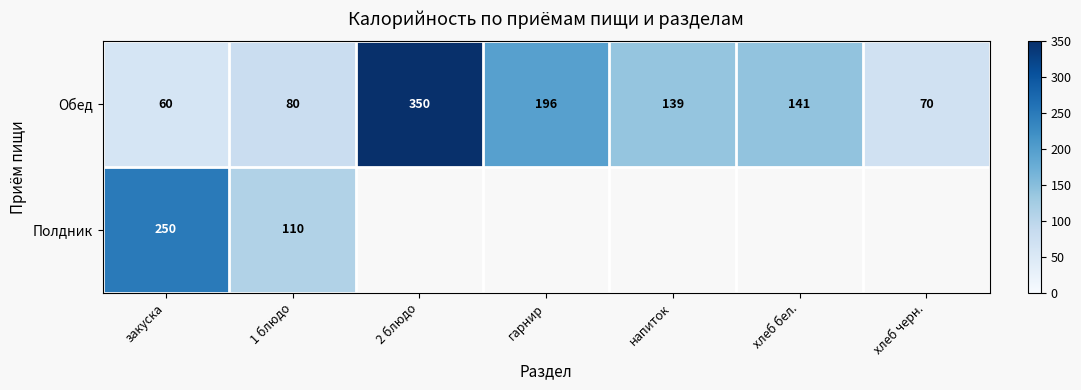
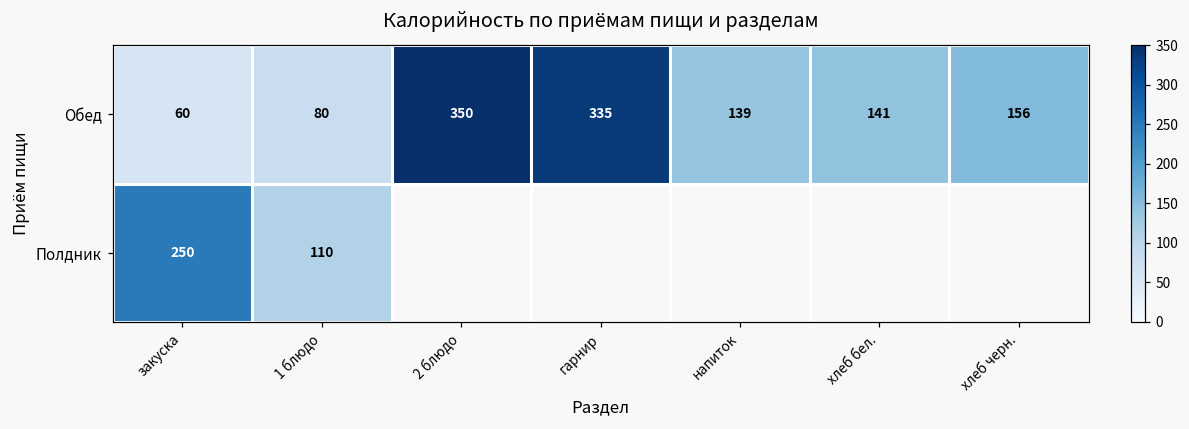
Обед, гарнир: 196 -> 335
Обед, хлеб черн.: 70 -> 156
